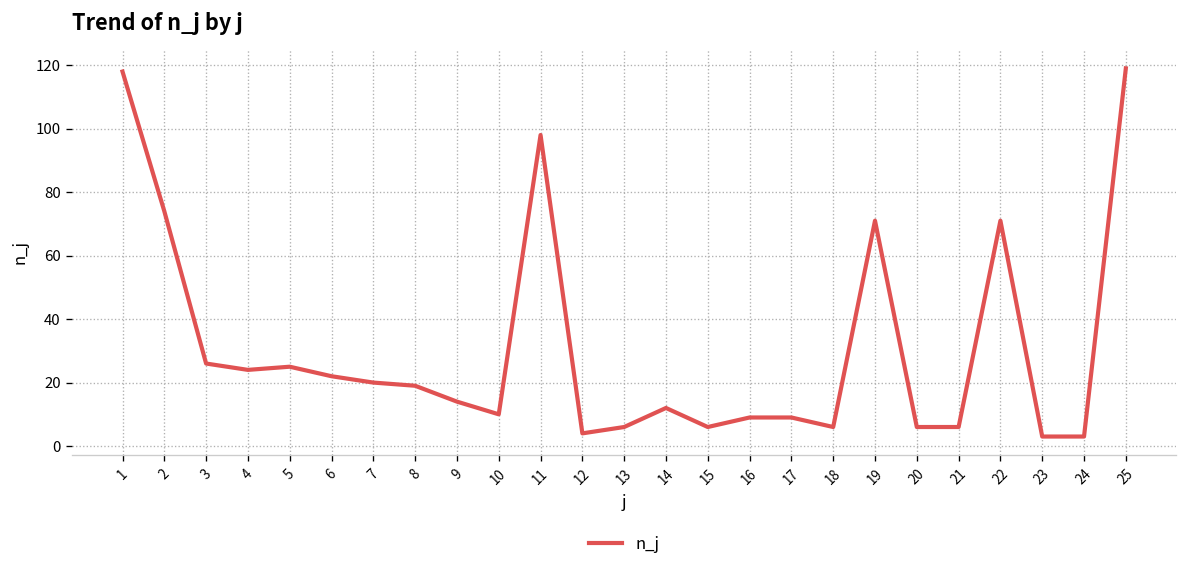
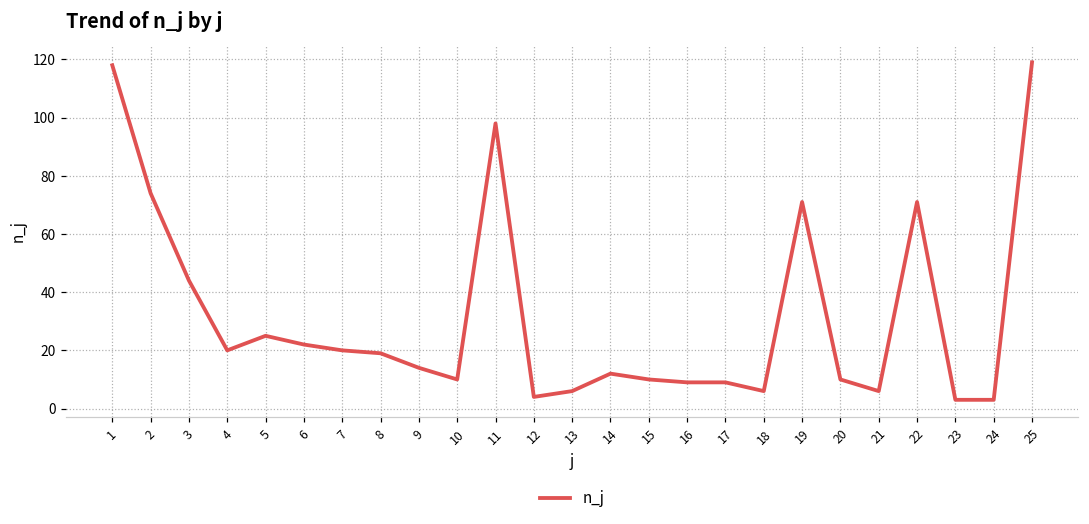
3: 26 -> 44
4: 24 -> 20
15: 6 -> 10
20: 6 -> 10
